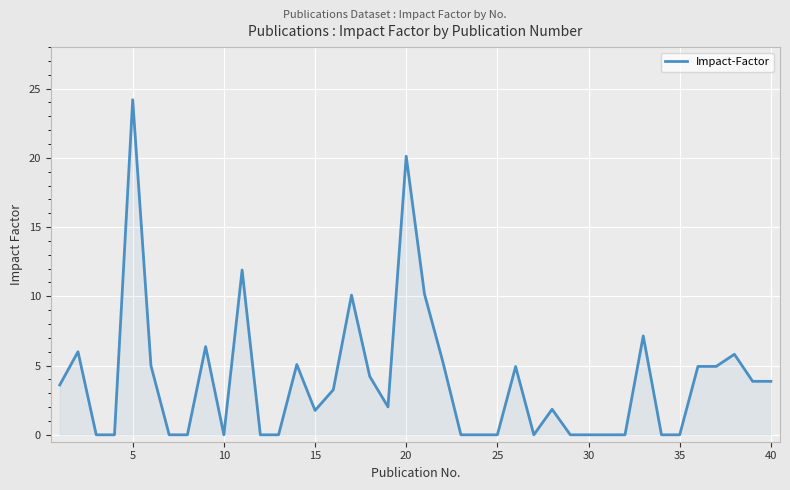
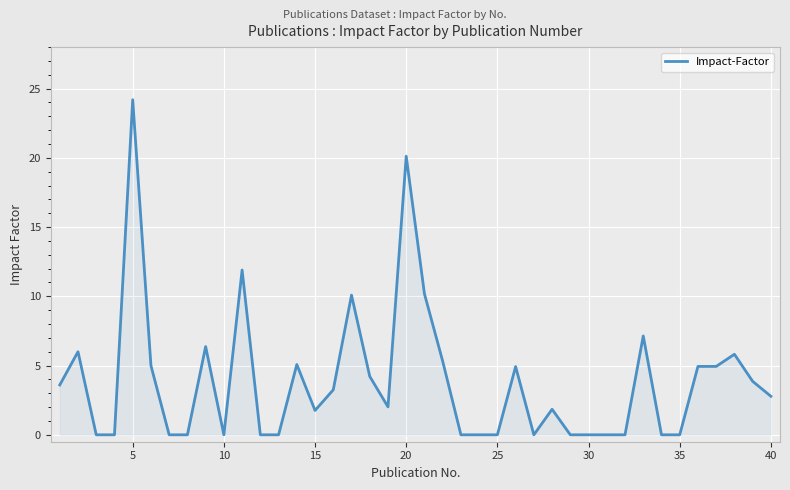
40: 3.9 -> 2.8
